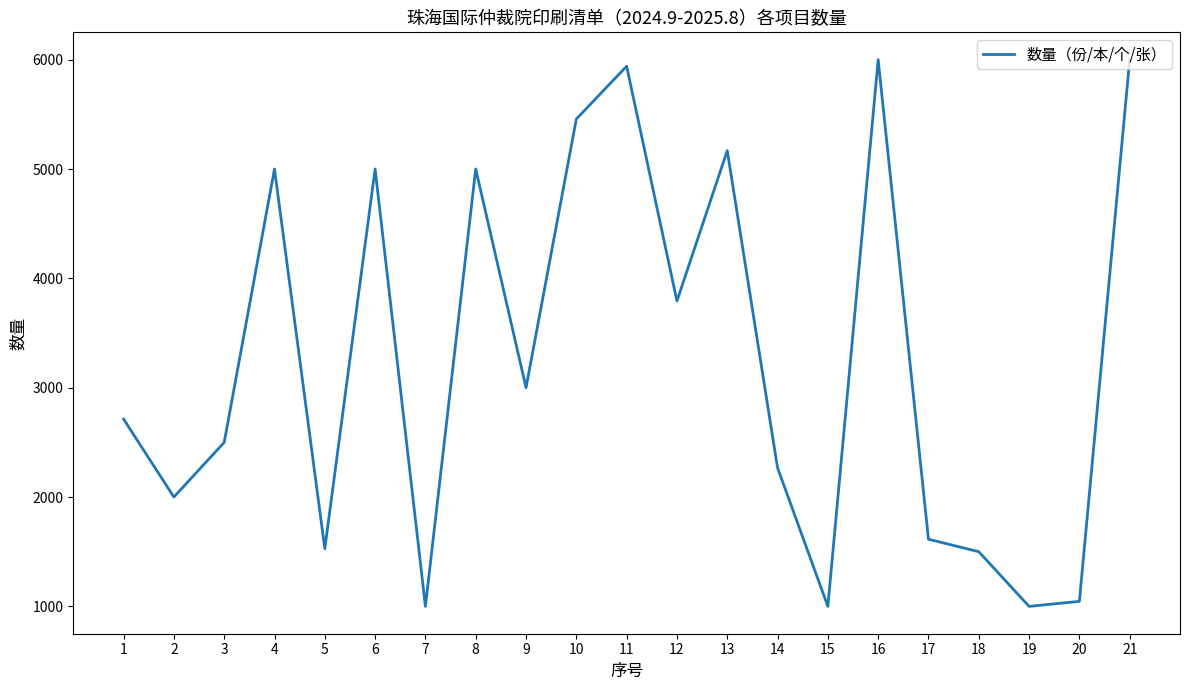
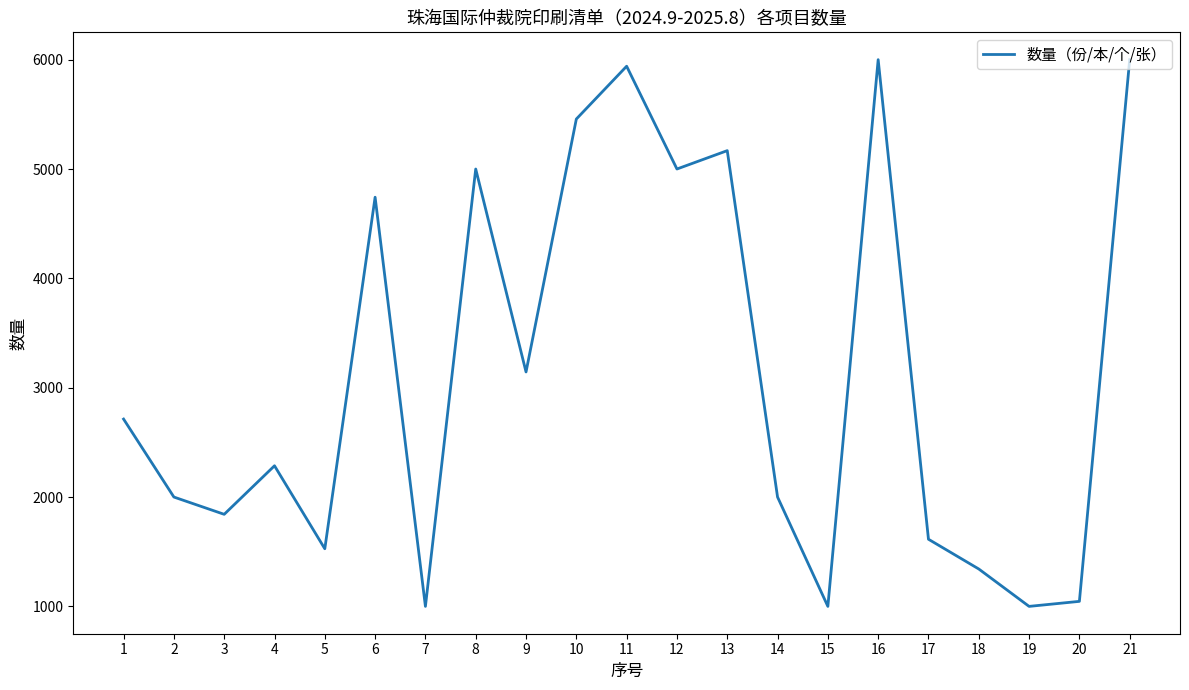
3: 2500 -> 1840
4: 5000 -> 2290
6: 5000 -> 4740
9: 3000 -> 3140
12: 3790 -> 5000
14: 2270 -> 2000
18: 1500 -> 1340
